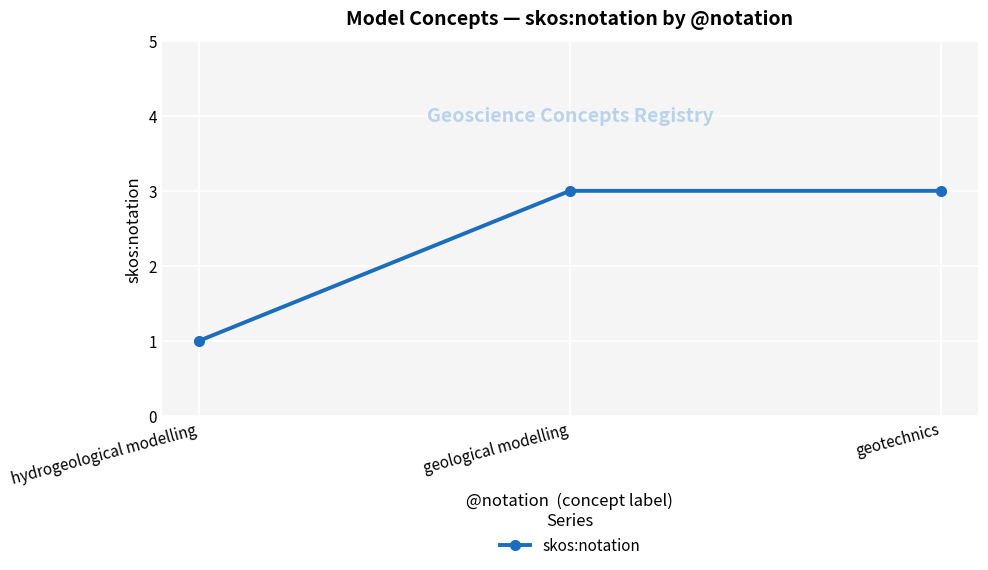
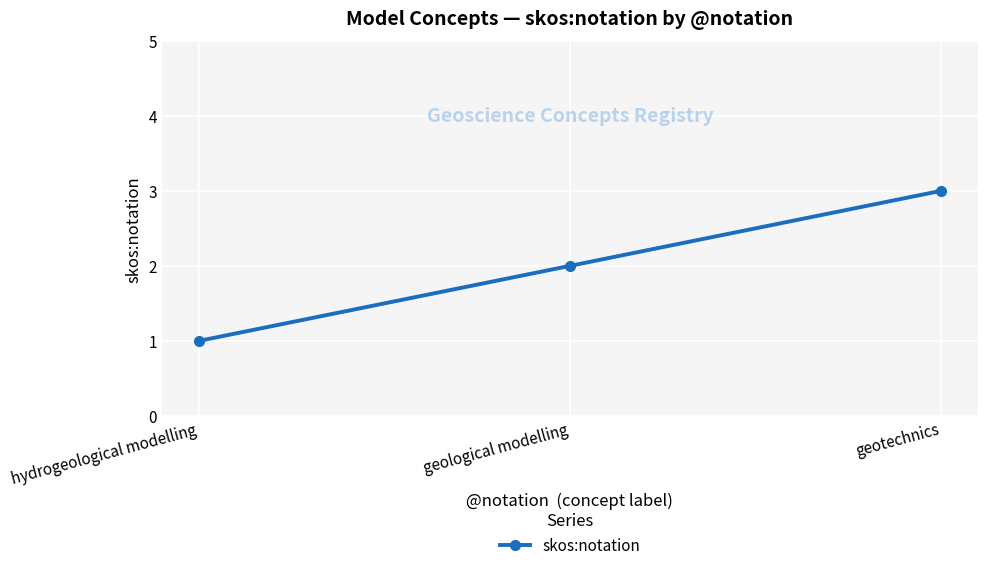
geological modelling: 3 -> 2
